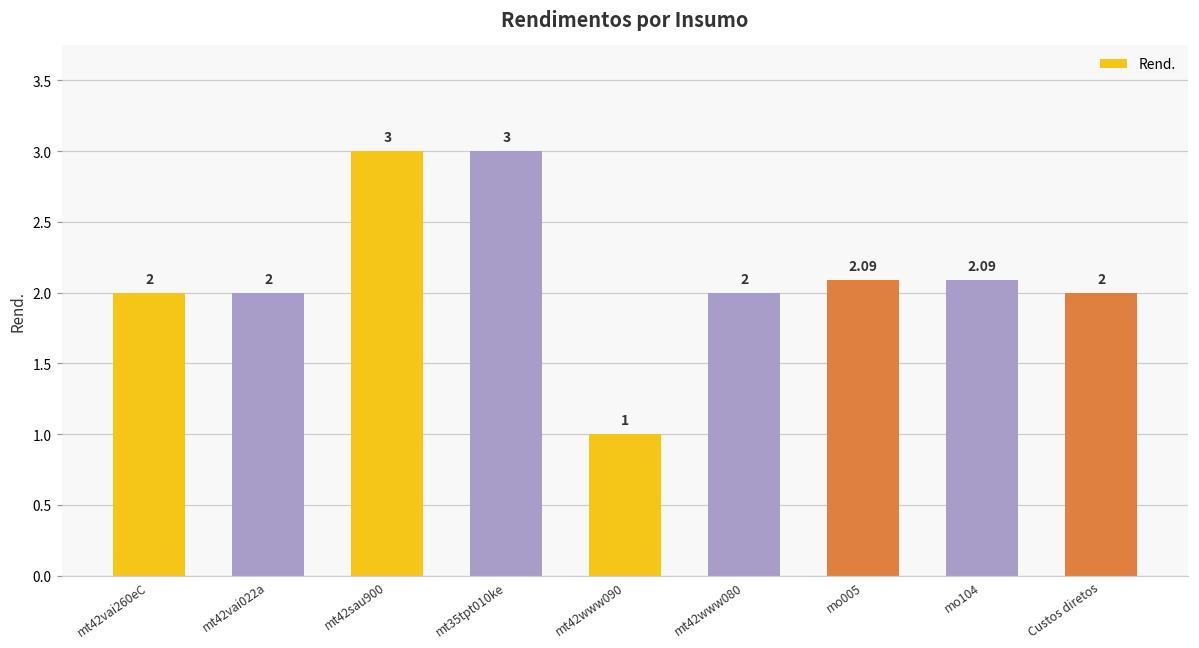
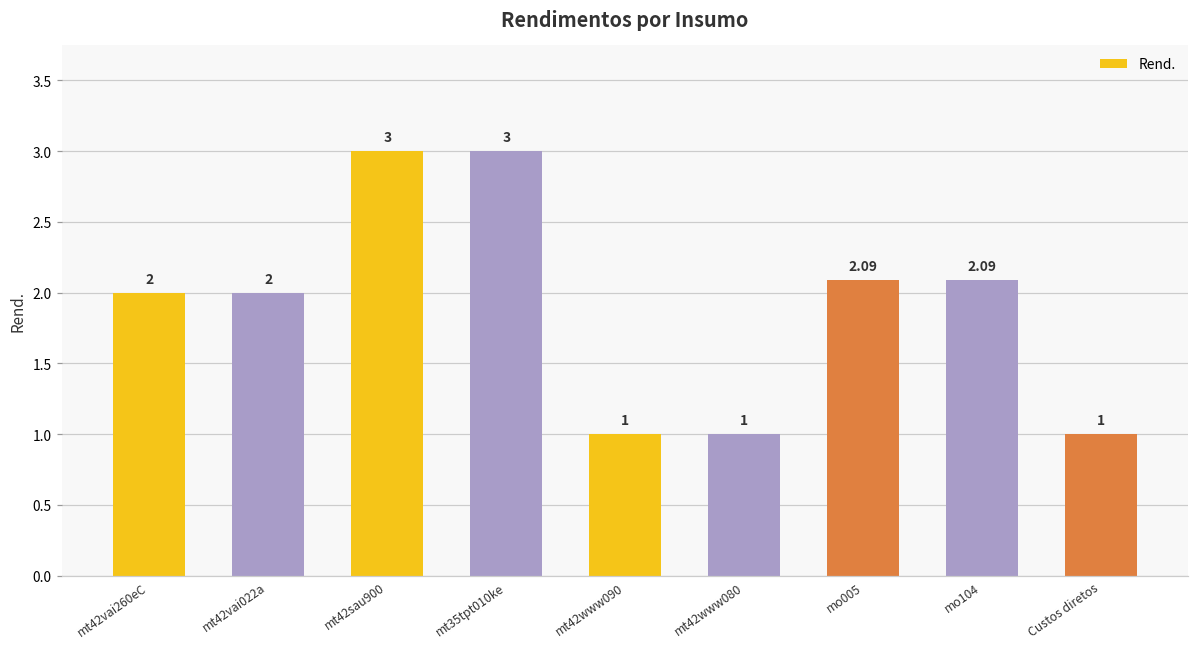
mt42www080: 2 -> 1
Custos diretos: 2 -> 1
